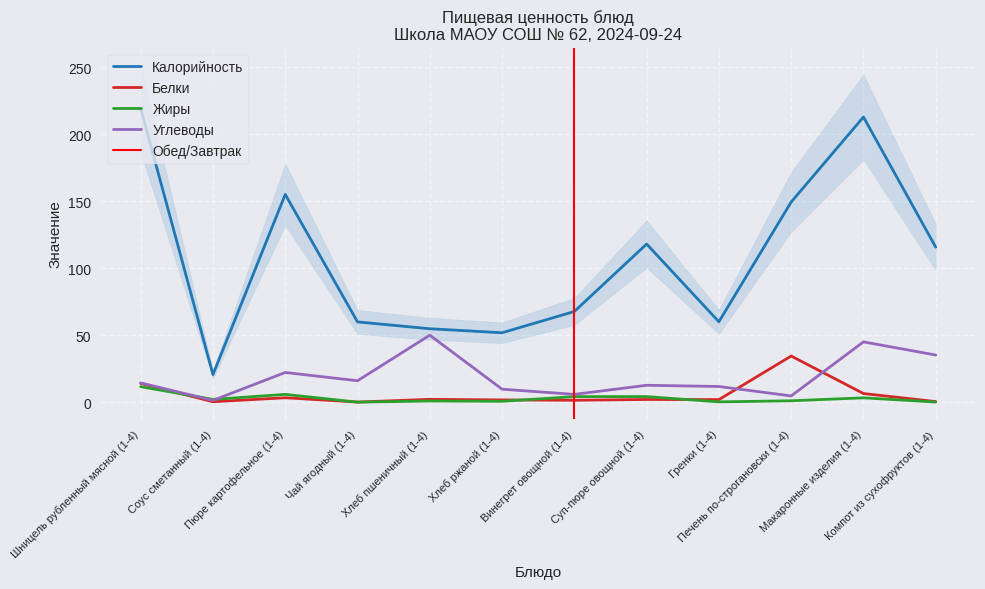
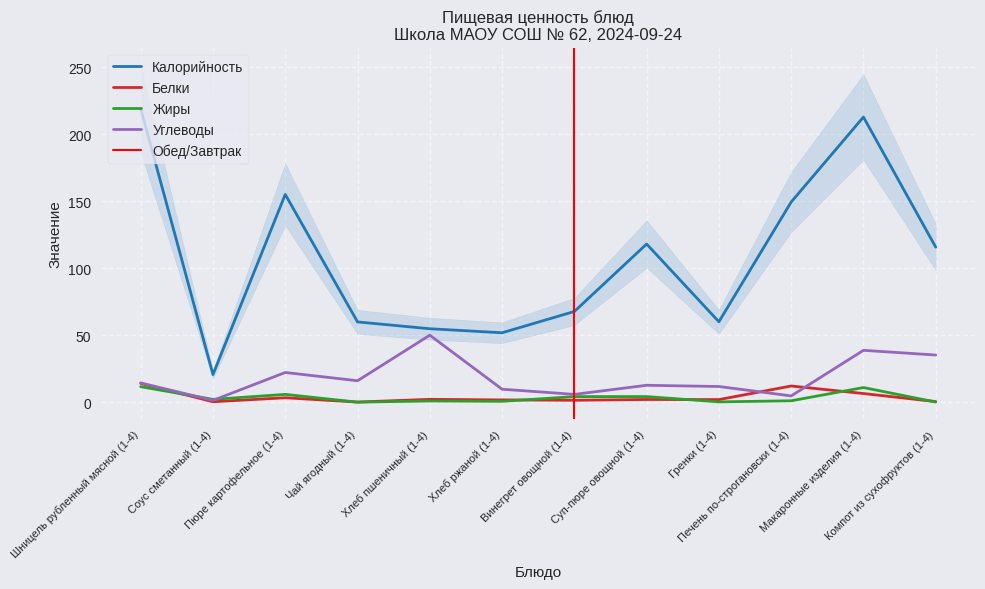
Белки, Печень по-строгановски (1-4): 34 -> 12
Жиры, Макаронные изделия (1-4): 3 -> 11
Углеводы, Макаронные изделия (1-4): 45 -> 39
